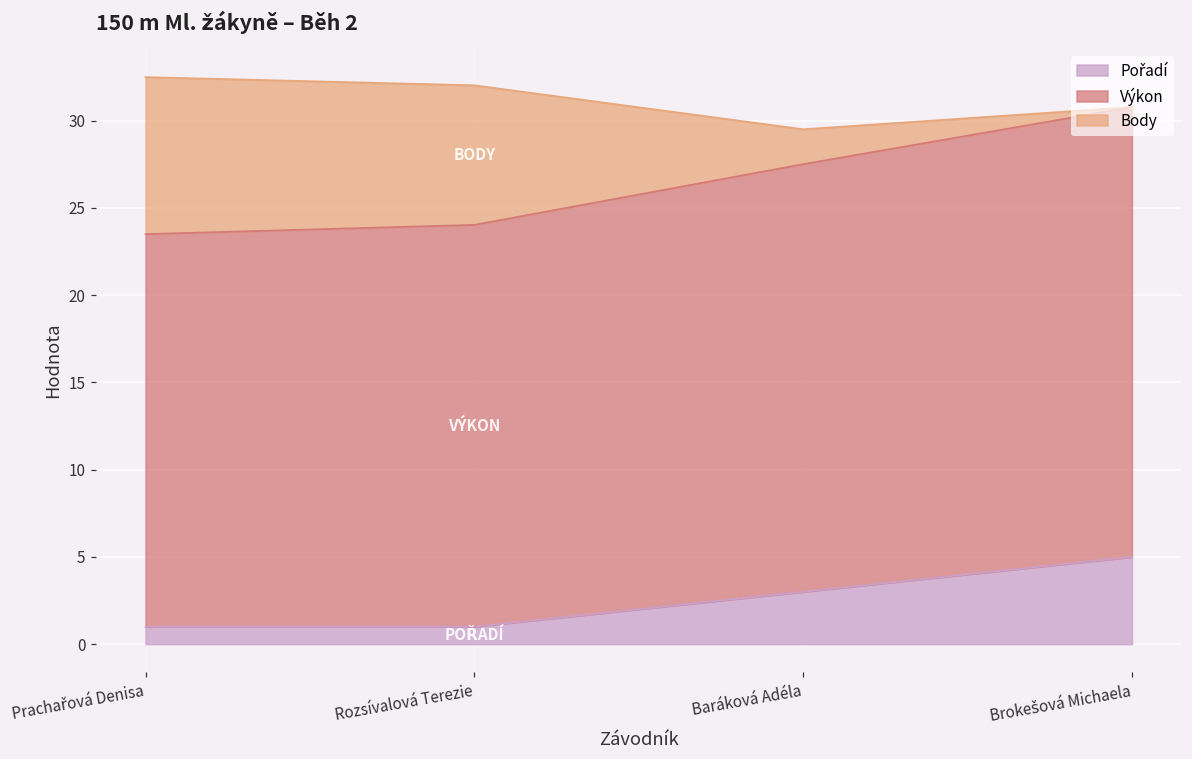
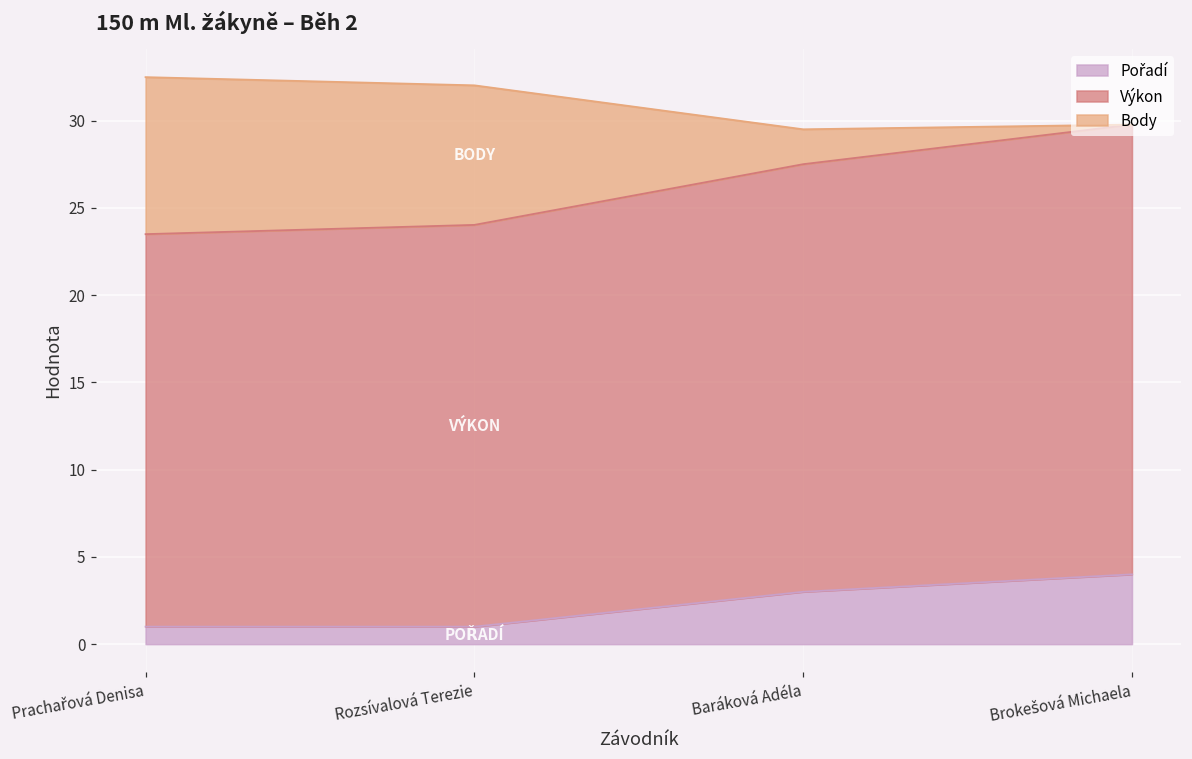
Pořadí, Brokešová Michaela: 5 -> 4
